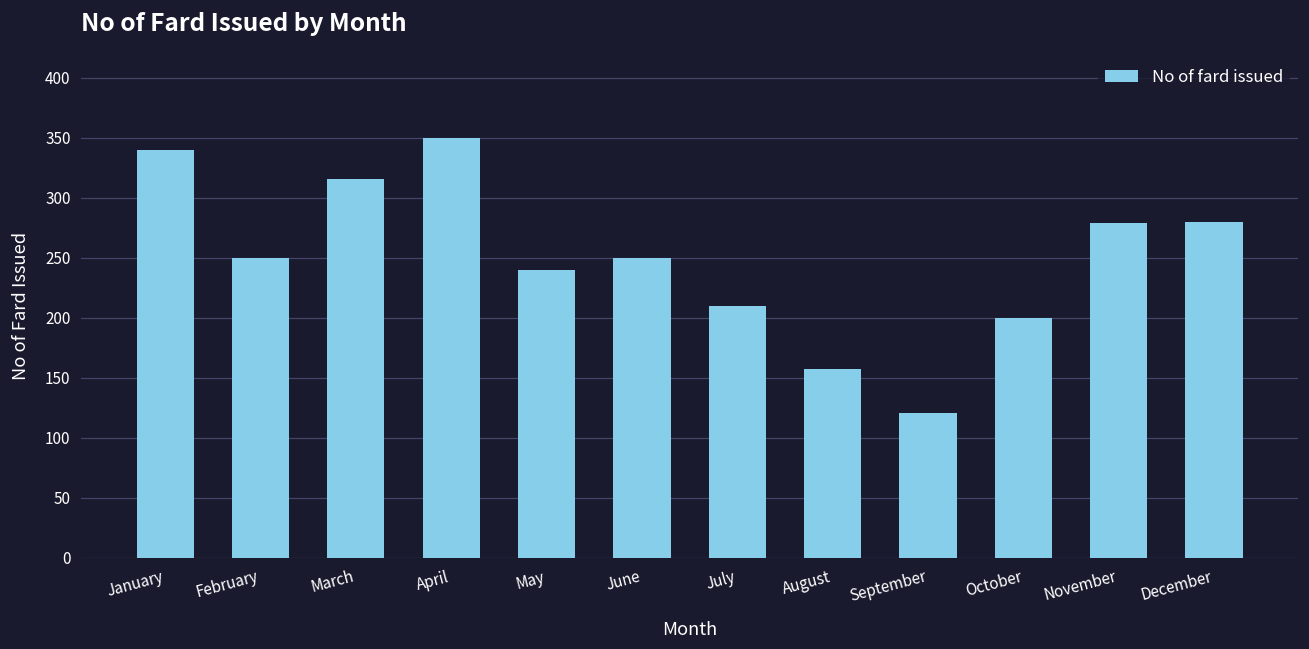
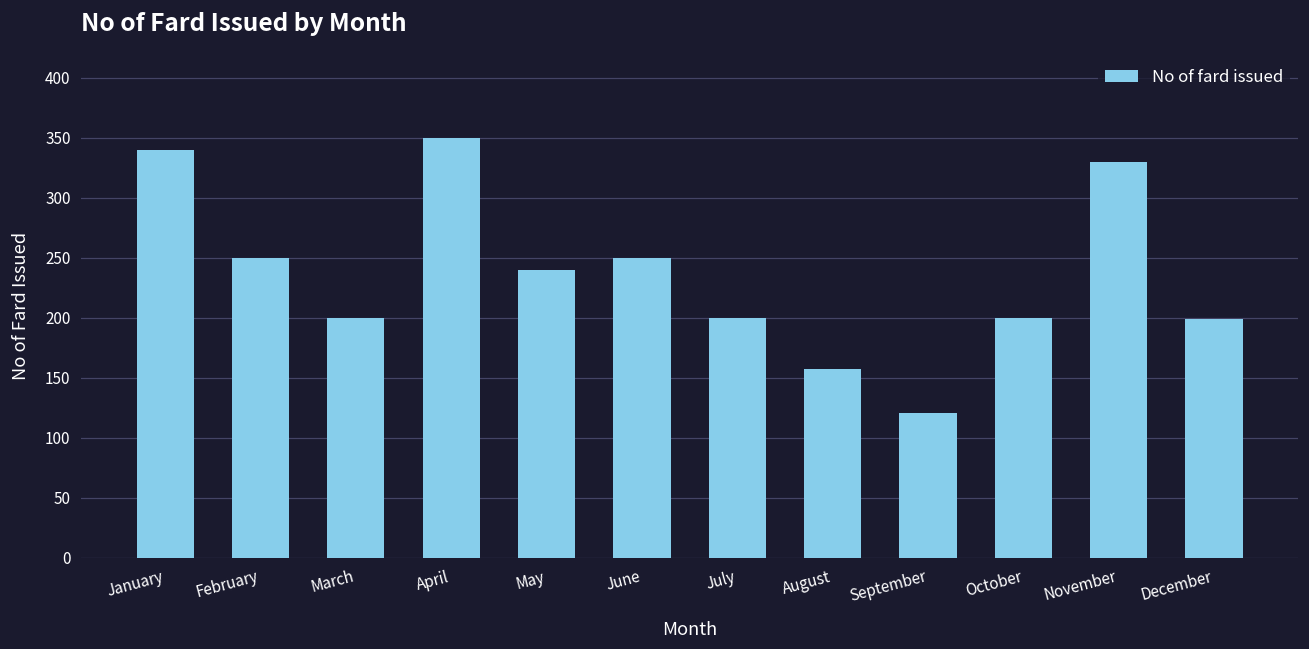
March: 316 -> 200
July: 210 -> 200
November: 279 -> 330
December: 280 -> 199
